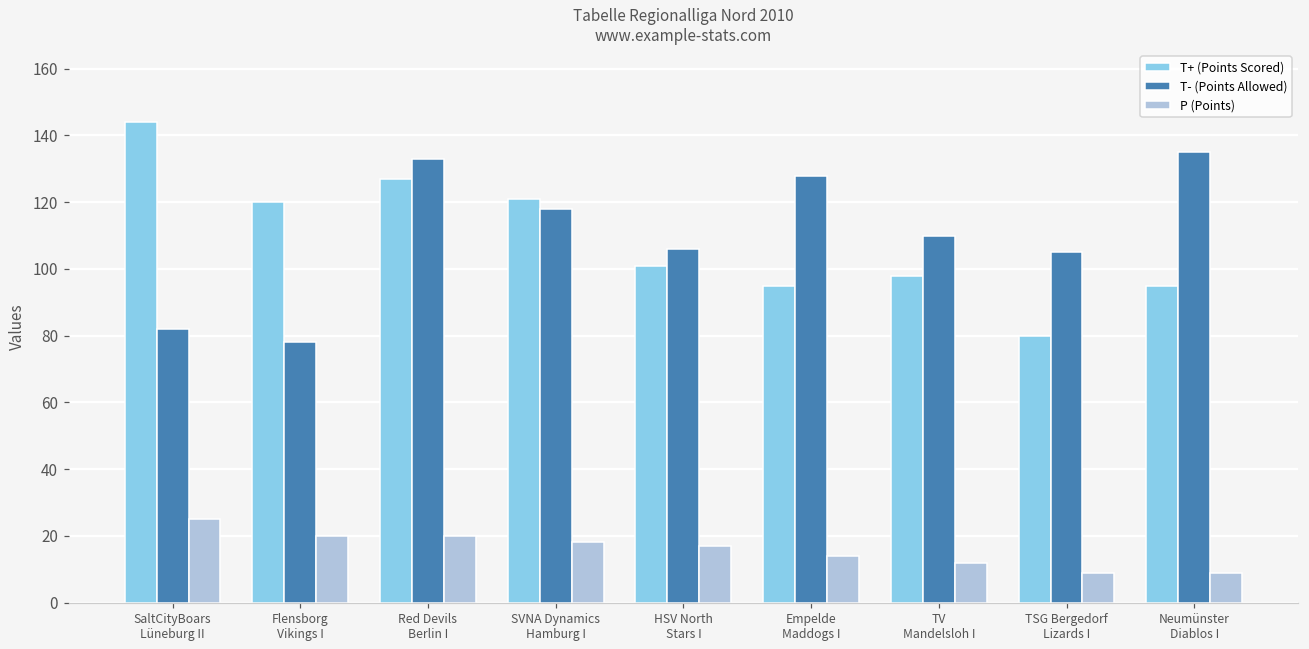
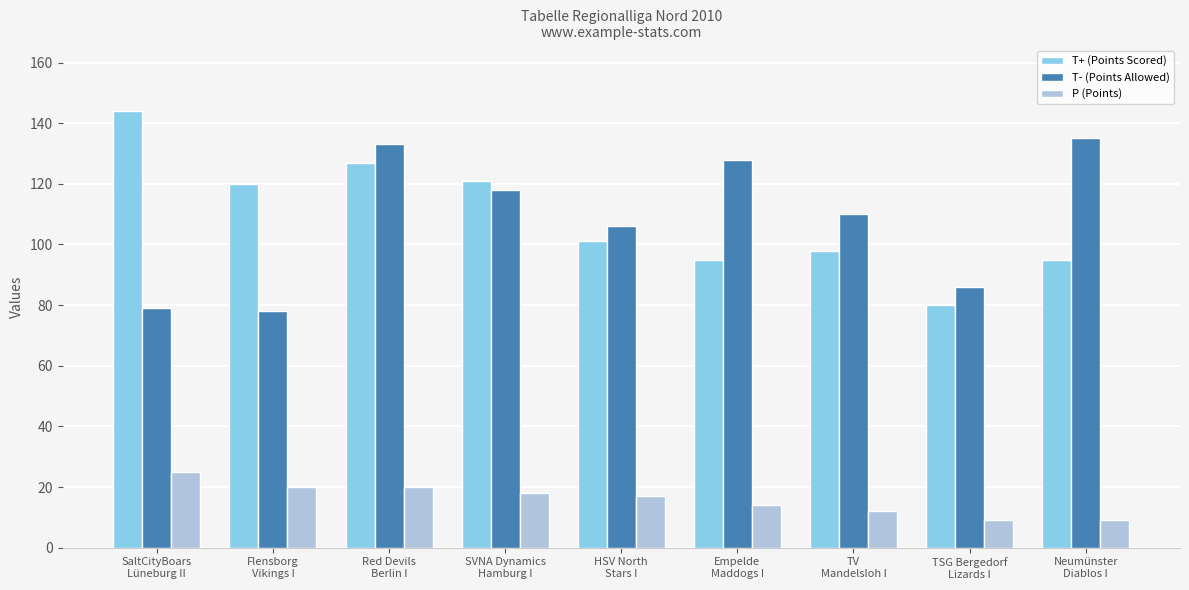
T- (Points Allowed), SaltCityBoars Lüneburg II: 82 -> 79
T- (Points Allowed), TSG Bergedorf Lizards I: 105 -> 86
